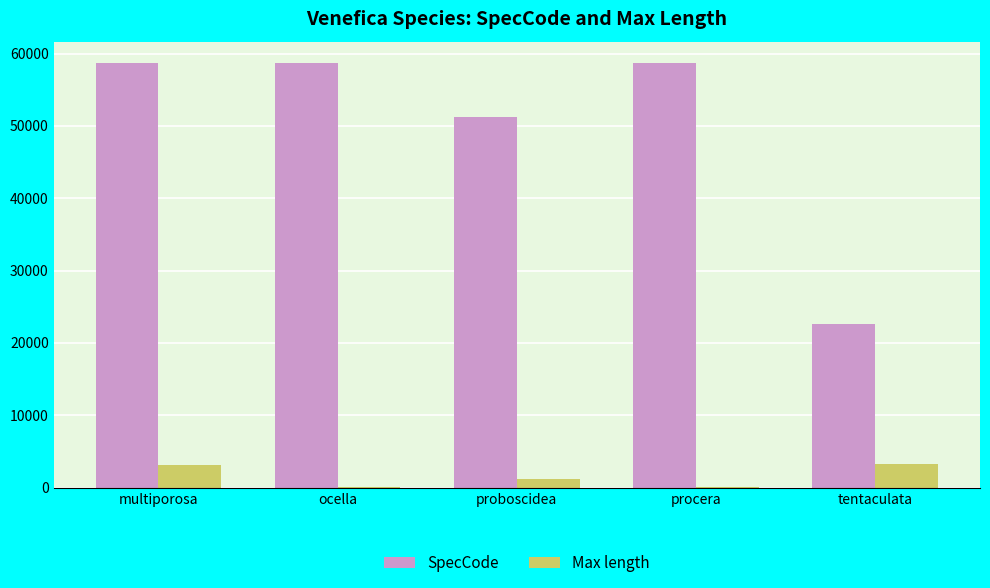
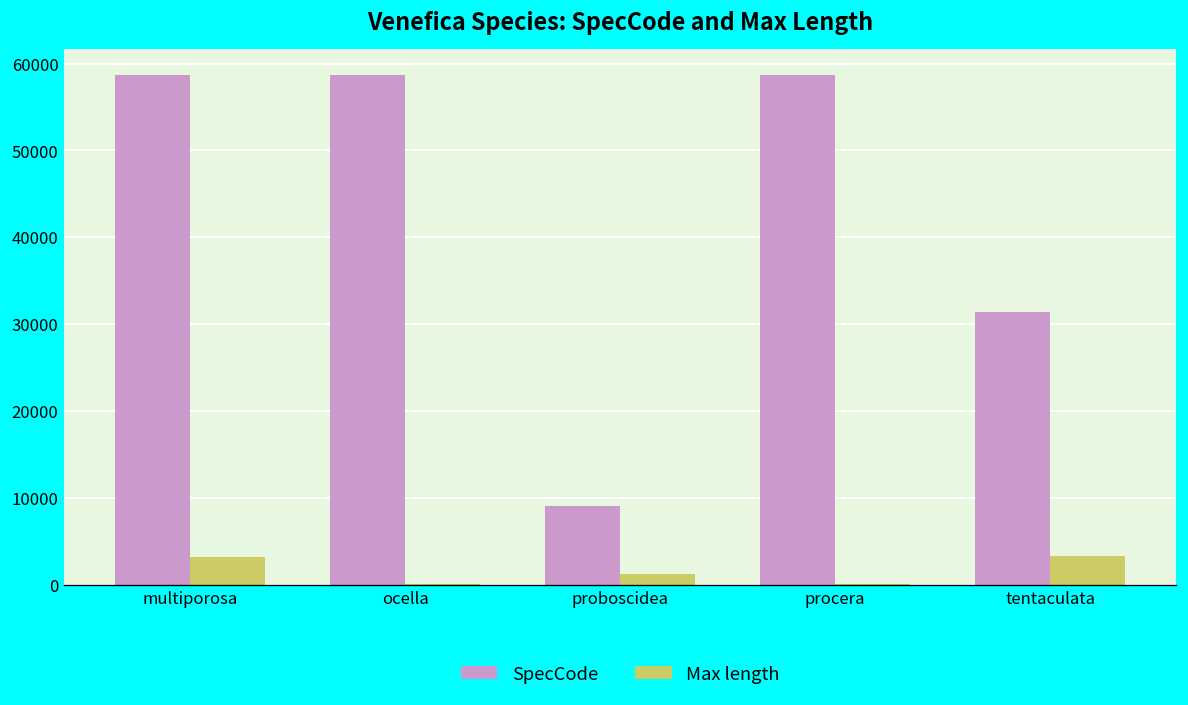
SpecCode, proboscidea: 51000 -> 9000
SpecCode, tentaculata: 23000 -> 31000
